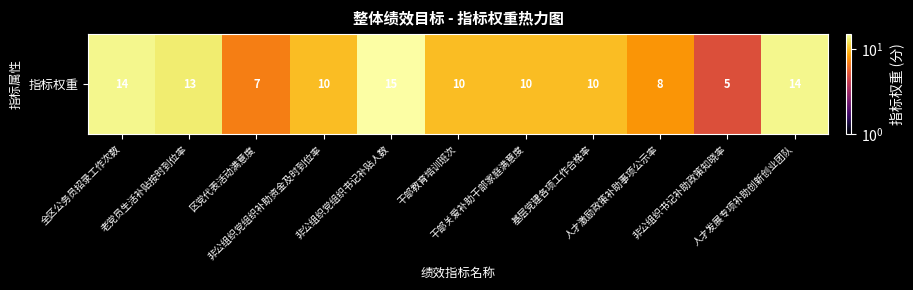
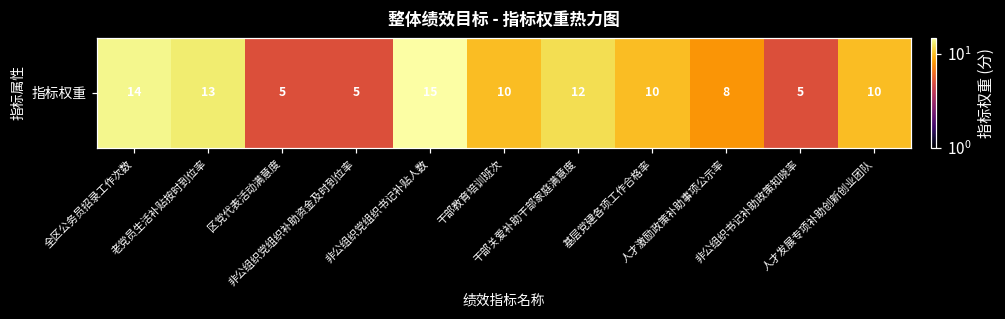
指标权重, 区党代表活动满意度: 7 -> 5
指标权重, 非公组织党组织补助资金及时到位率: 10 -> 5
指标权重, 干部关爱补助干部家庭满意度: 10 -> 12
指标权重, 人才发展专项补助创新创业团队: 14 -> 10
